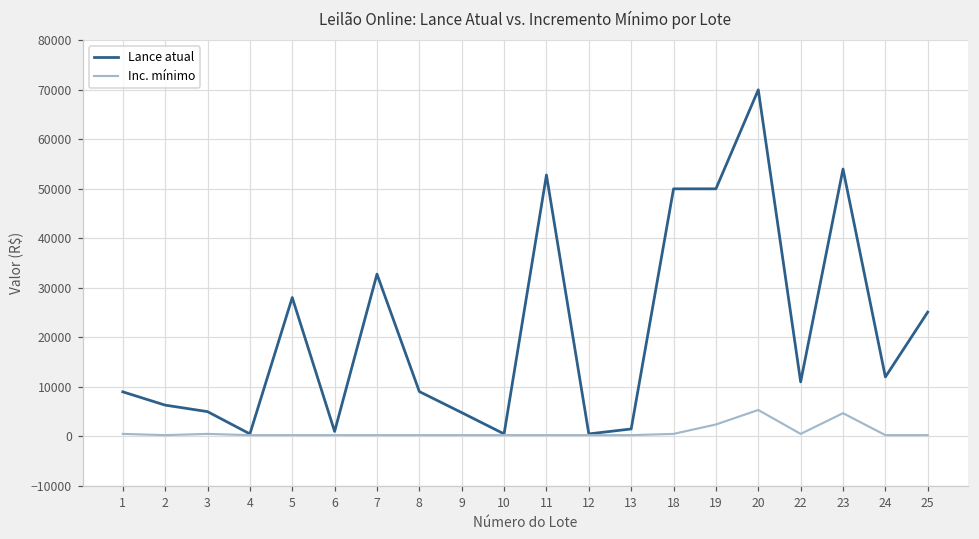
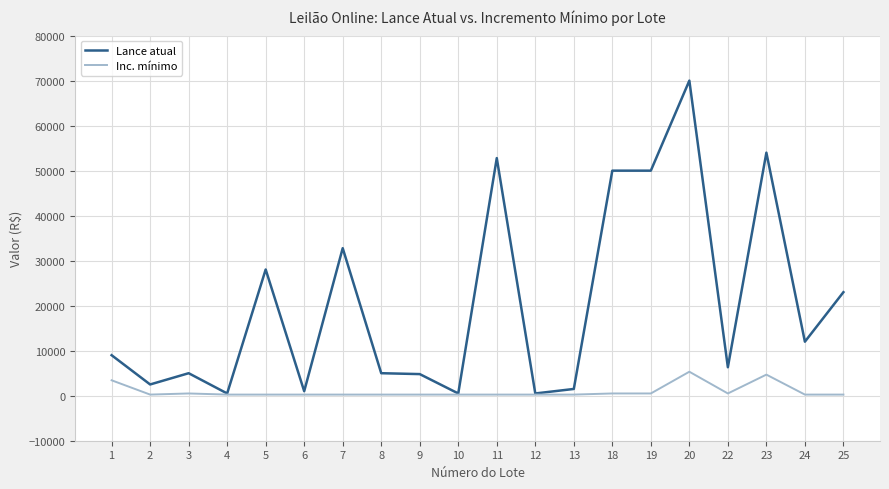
Inc. mínimo, 1: 1000 -> 3000
Lance atual, 2: 6000 -> 3000
Lance atual, 8: 9000 -> 5000
Inc. mínimo, 19: 2000 -> 1000
Lance atual, 22: 11000 -> 6000
Lance atual, 25: 25000 -> 23000
